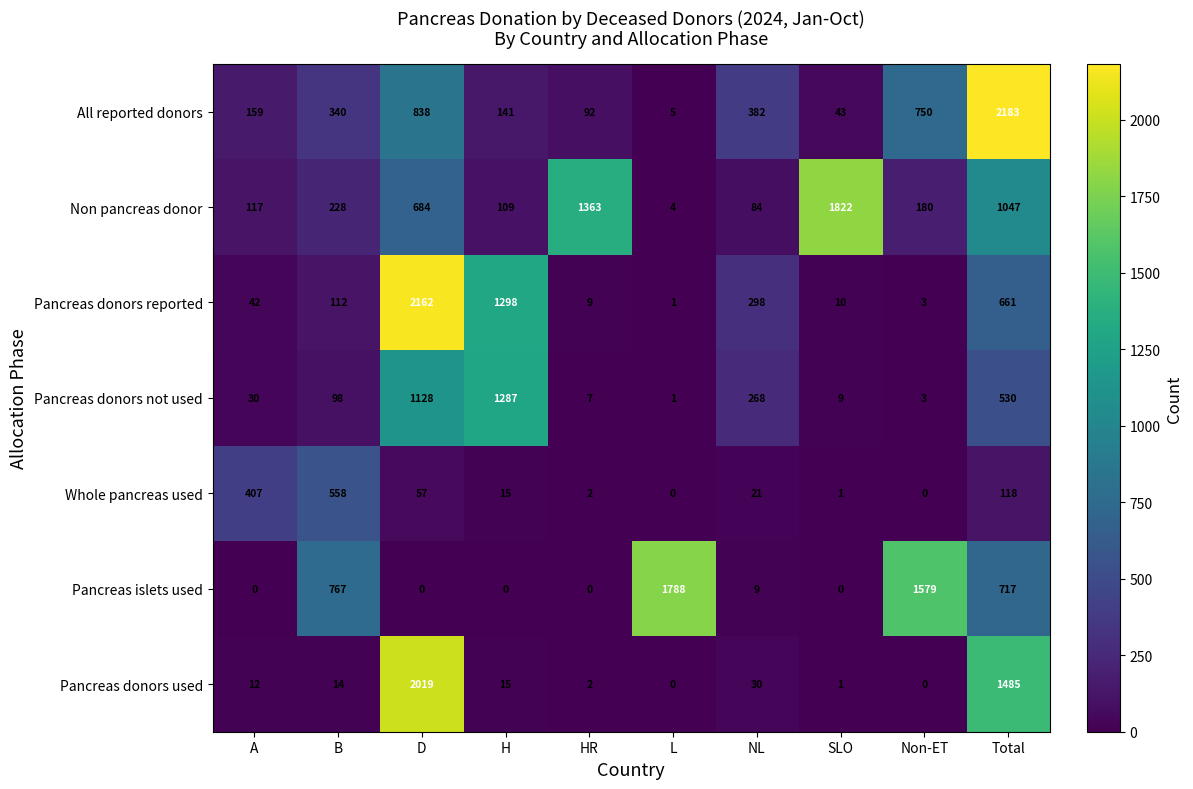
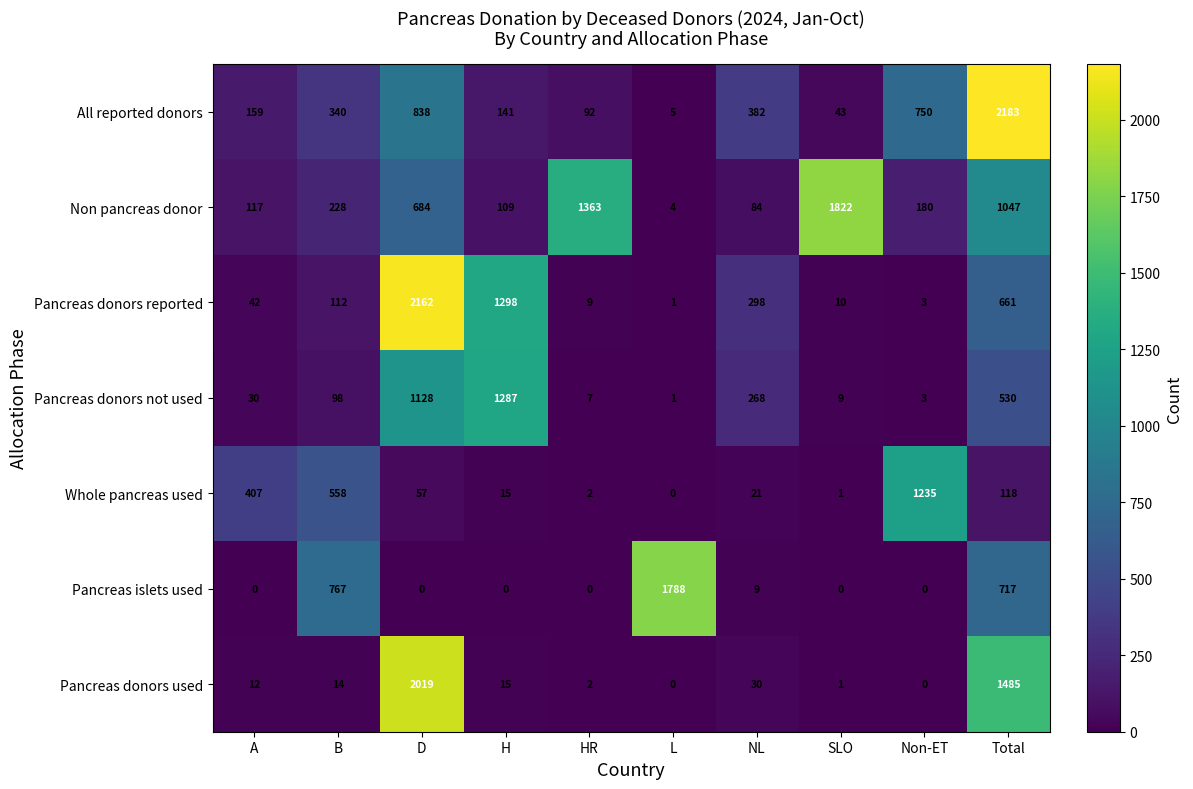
Whole pancreas used, Non-ET: 0 -> 1235
Pancreas islets used, Non-ET: 1579 -> 0
